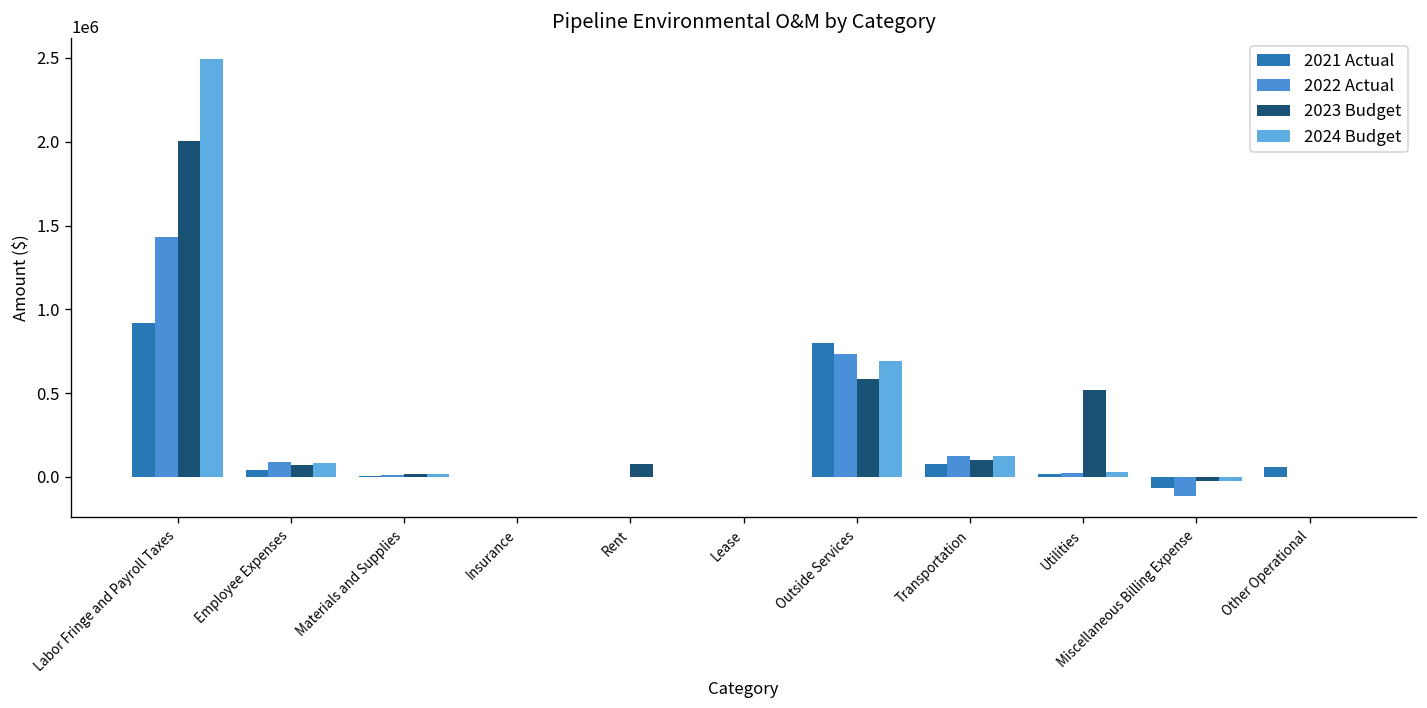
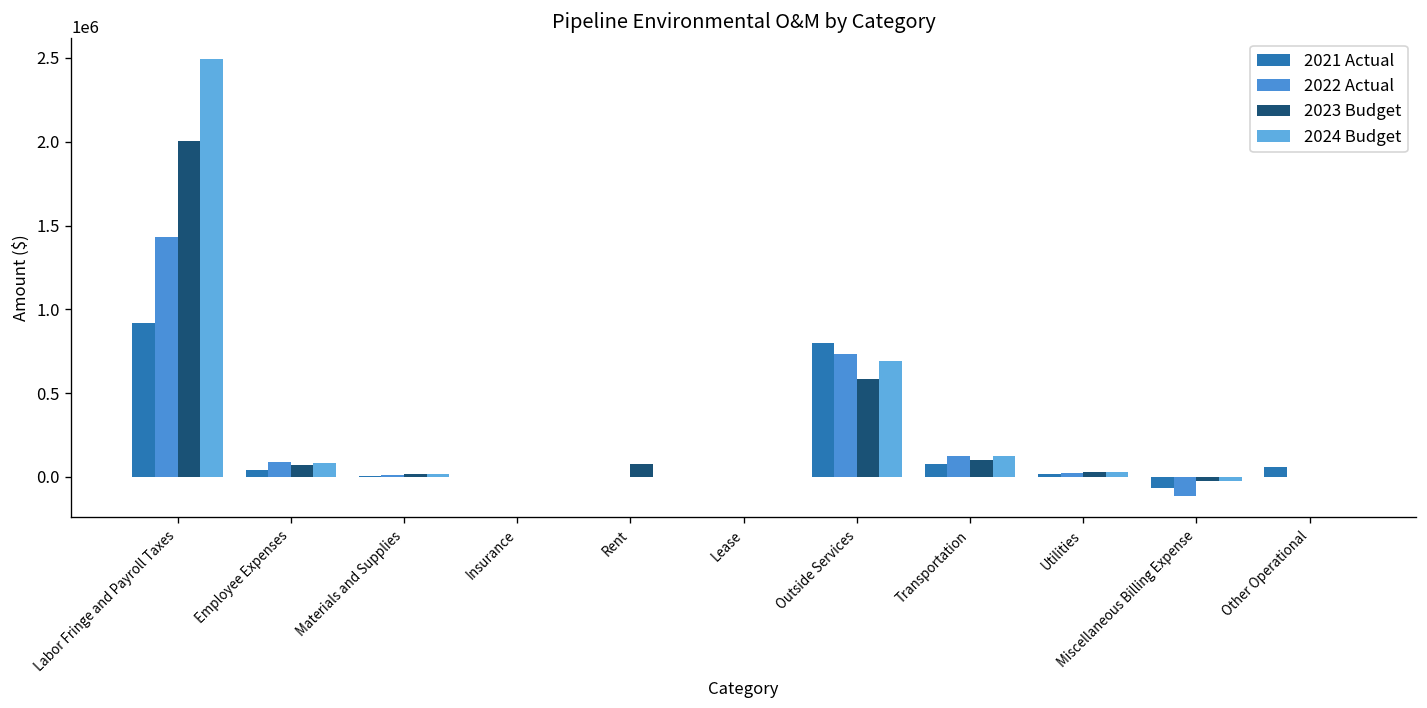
2023 Budget, Utilities: 520000 -> 30000
